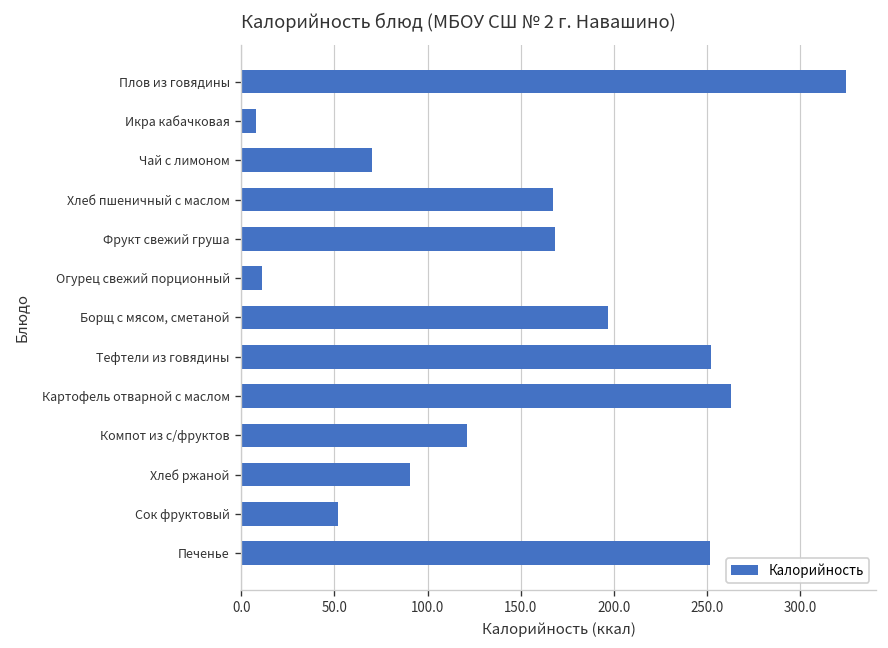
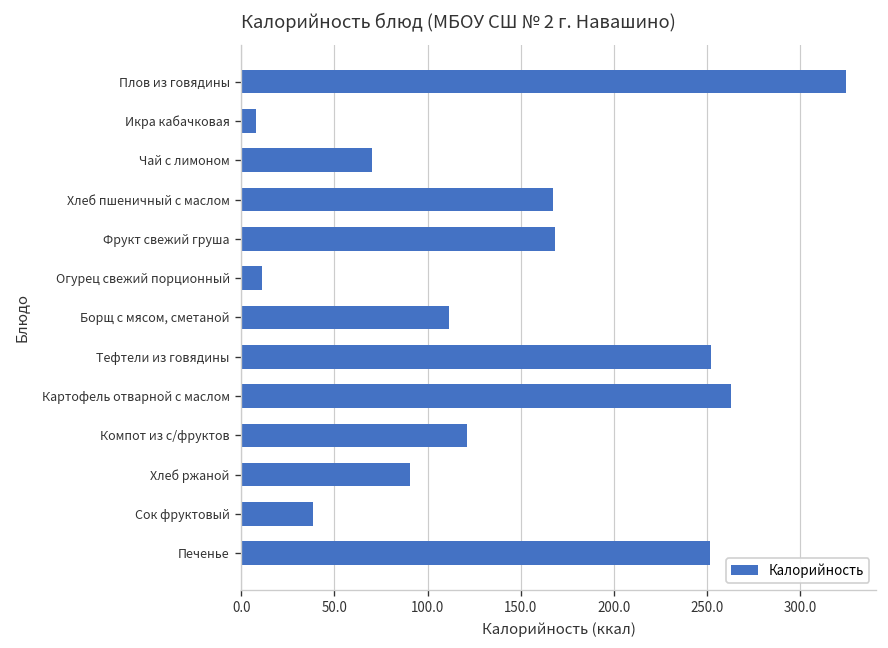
Борщ с мясом, сметаной: 197 -> 112
Сок фруктовый: 52 -> 39
